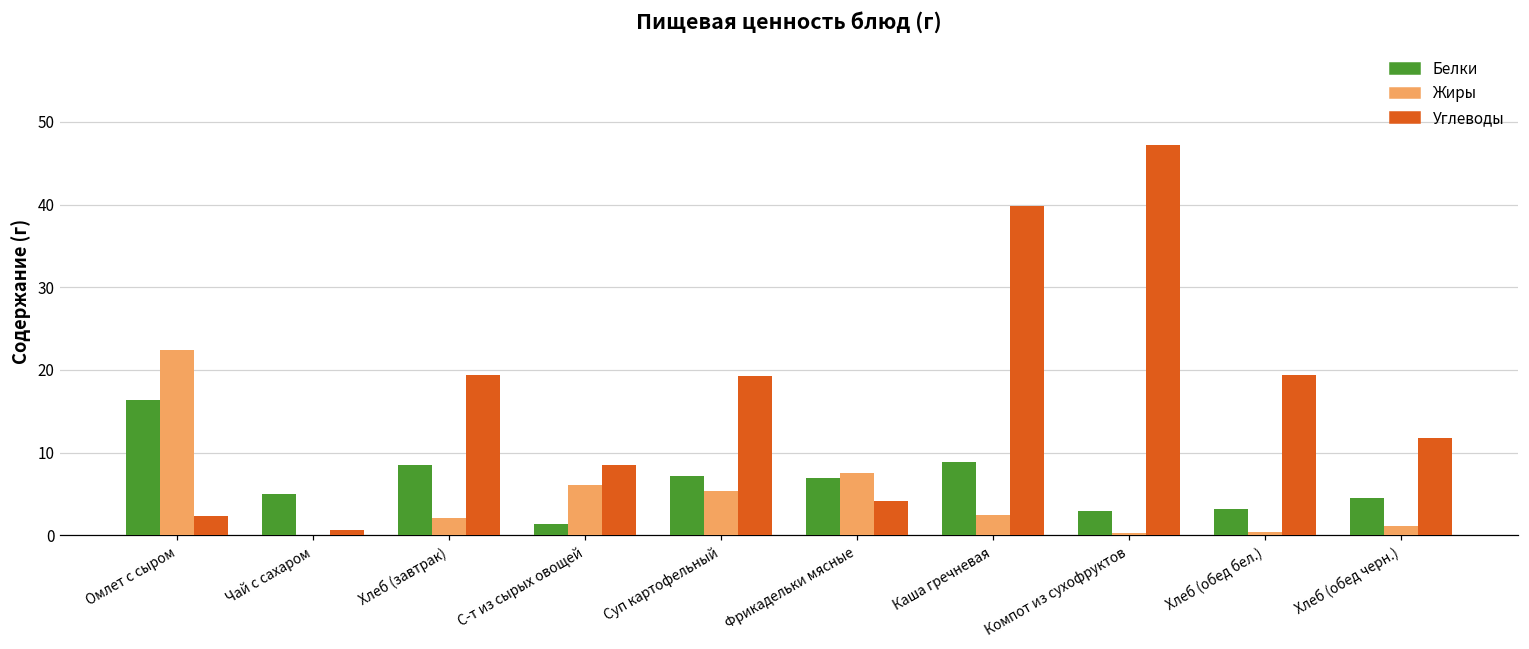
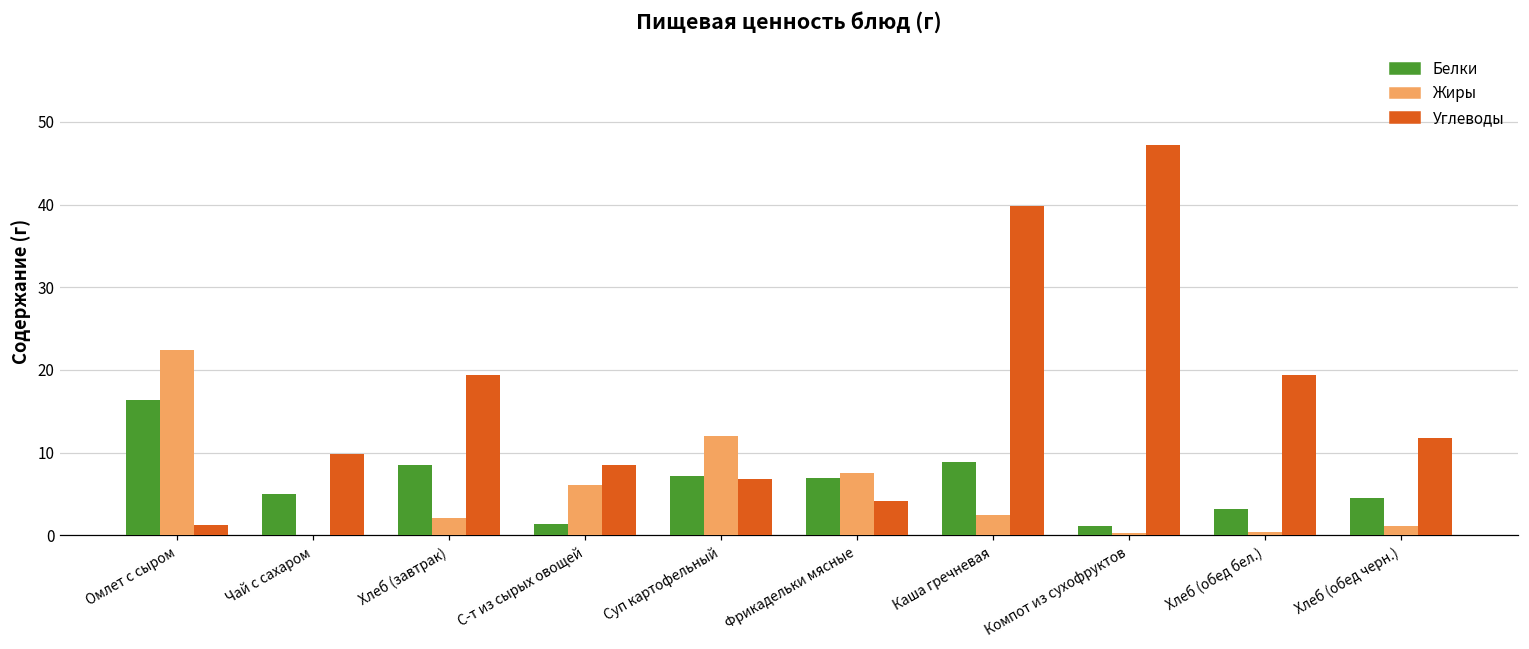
Углеводы, Омлет с сыром: 2 -> 1
Углеводы, Чай с сахаром: 1 -> 10
Жиры, Суп картофельный: 5 -> 12
Углеводы, Суп картофельный: 19 -> 7
Белки, Компот из сухофруктов: 3 -> 1
